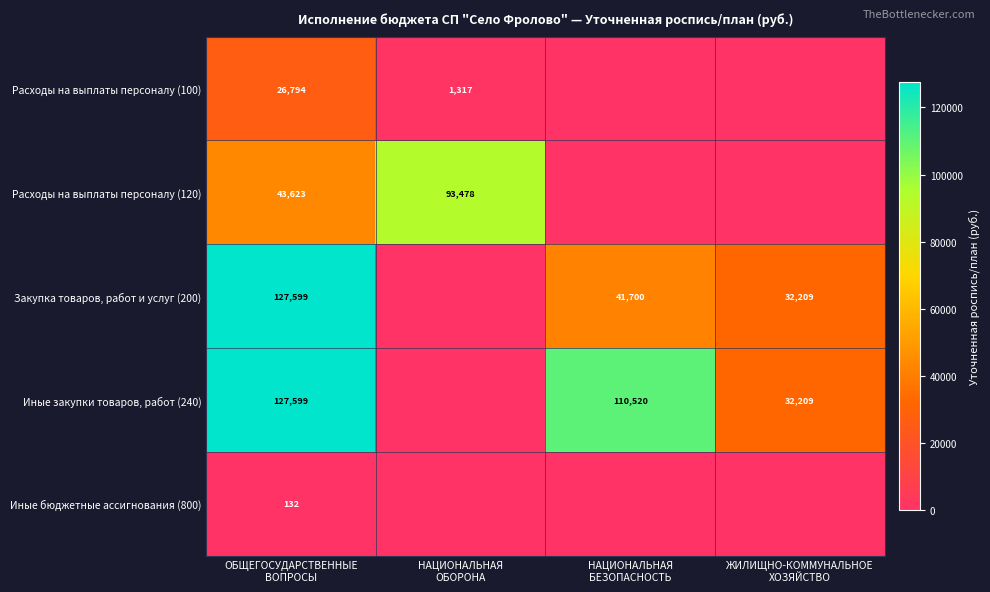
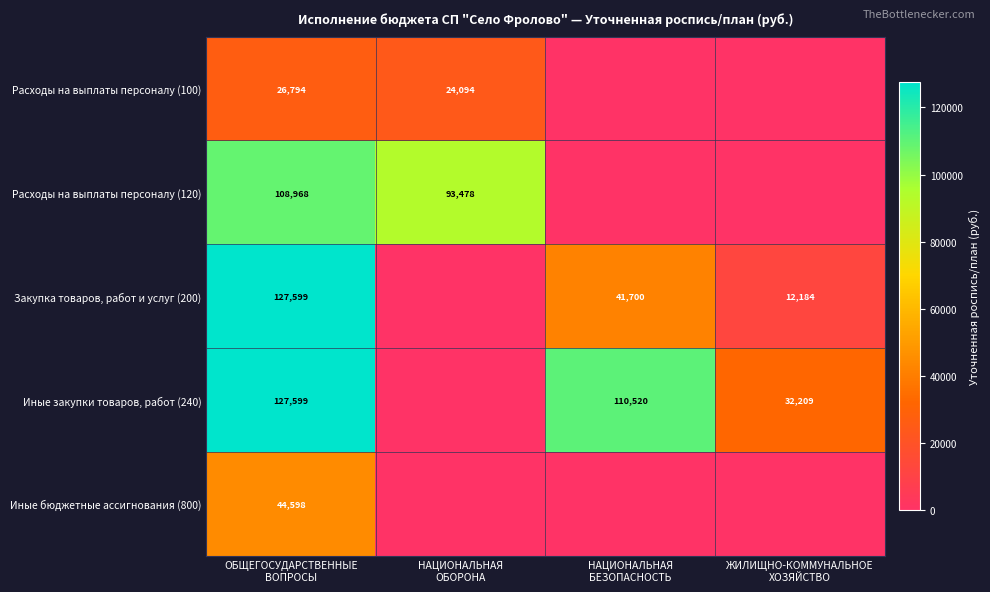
Расходы на выплаты персоналу (100), НАЦИОНАЛЬНАЯ ОБОРОНА: 1,317 -> 24,094
Расходы на выплаты персоналу (120), ОБЩЕГОСУДАРСТВЕННЫЕ ВОПРОСЫ: 43,623 -> 108,968
Закупка товаров, работ и услуг (200), ЖИЛИЩНО-КОММУНАЛЬНОЕ ХОЗЯЙСТВО: 32,209 -> 12,184
Иные бюджетные ассигнования (800), ОБЩЕГОСУДАРСТВЕННЫЕ ВОПРОСЫ: 132 -> 44,598
